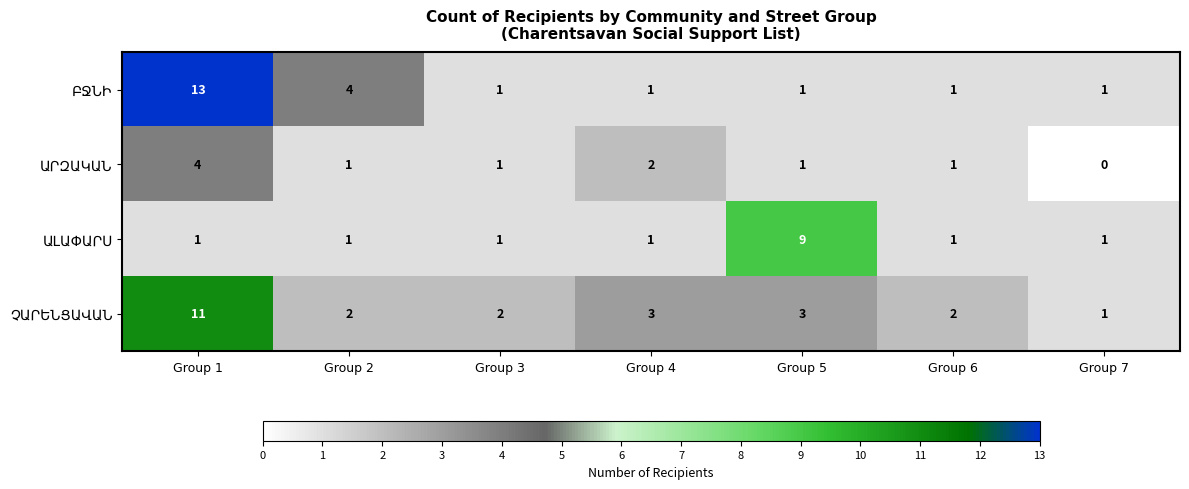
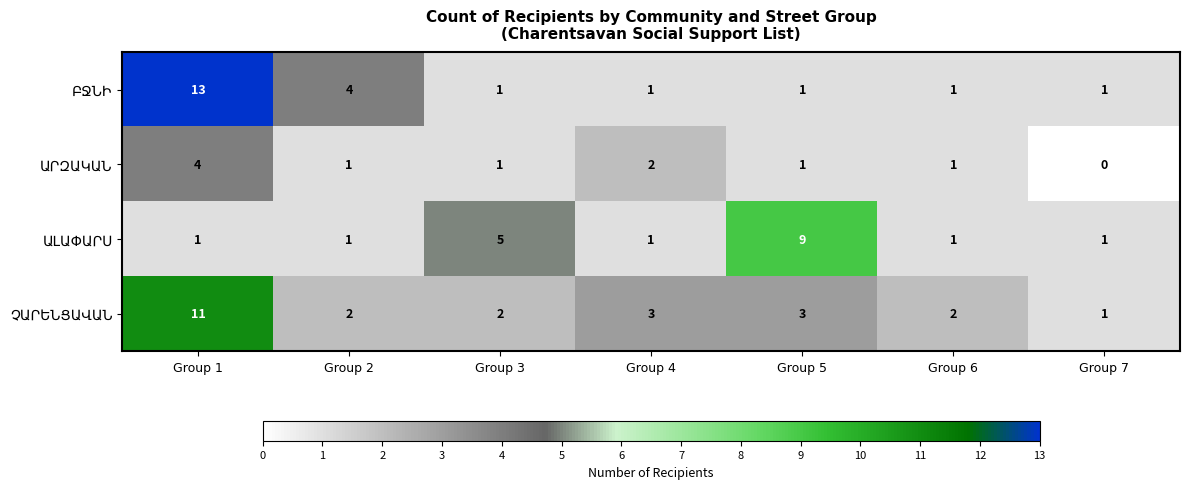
ԱԼԱՓԱՐՍ, Group 3: 1 -> 5
